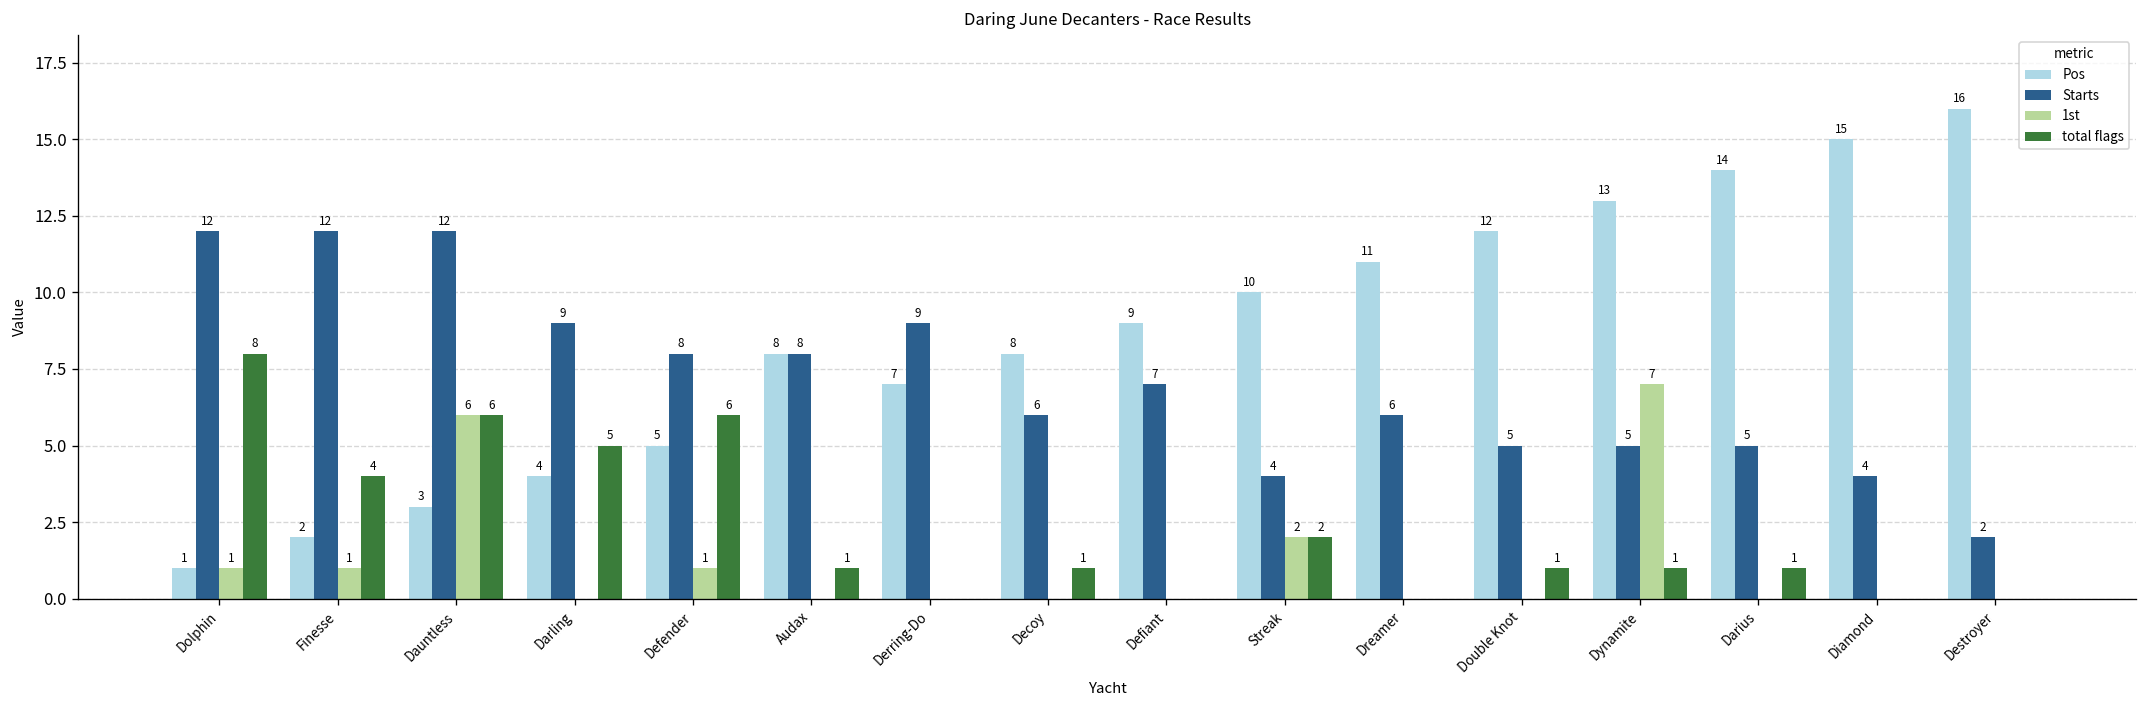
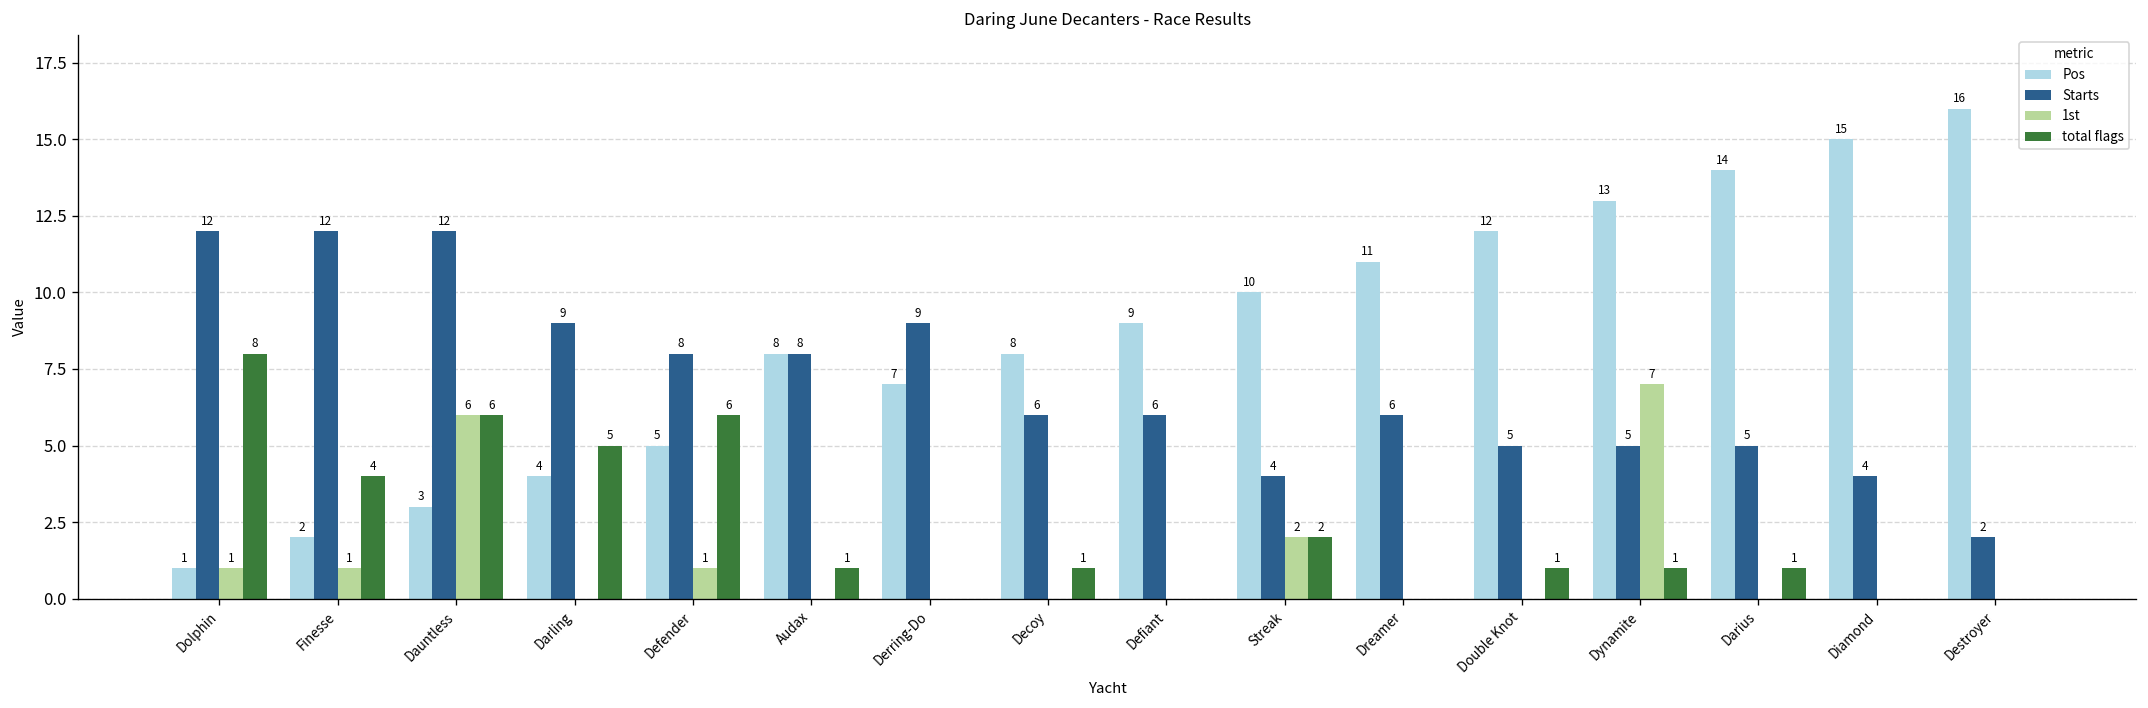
Starts, Defiant: 7 -> 6
